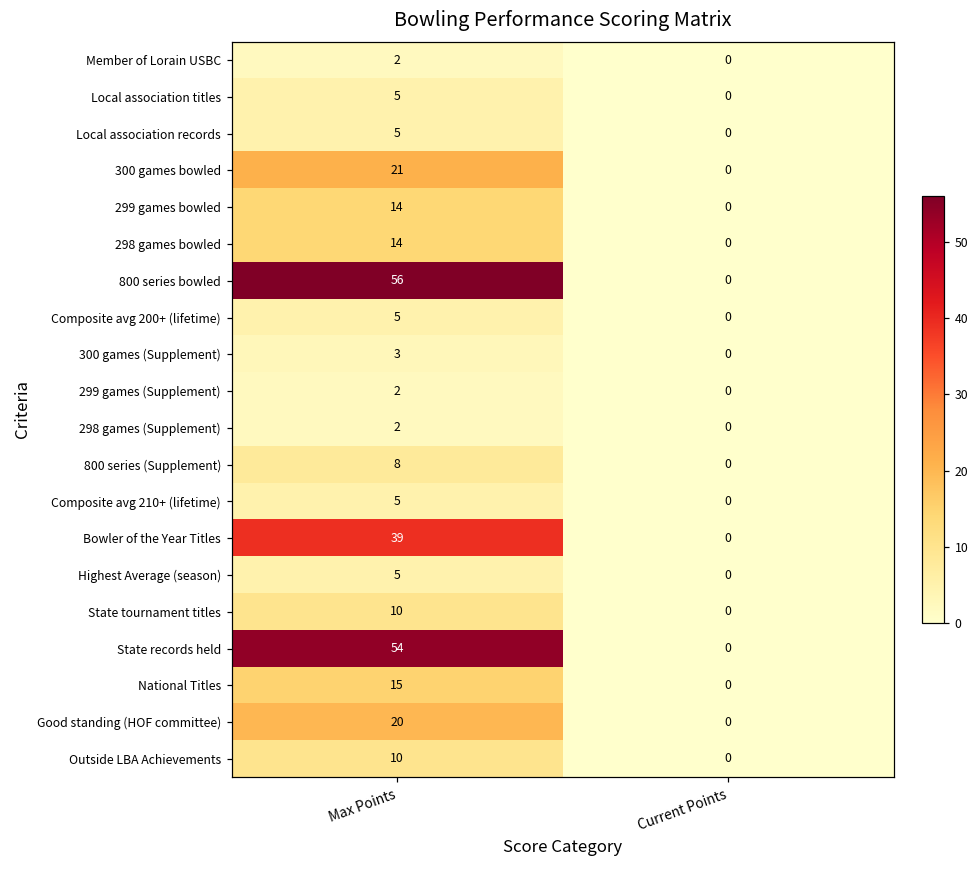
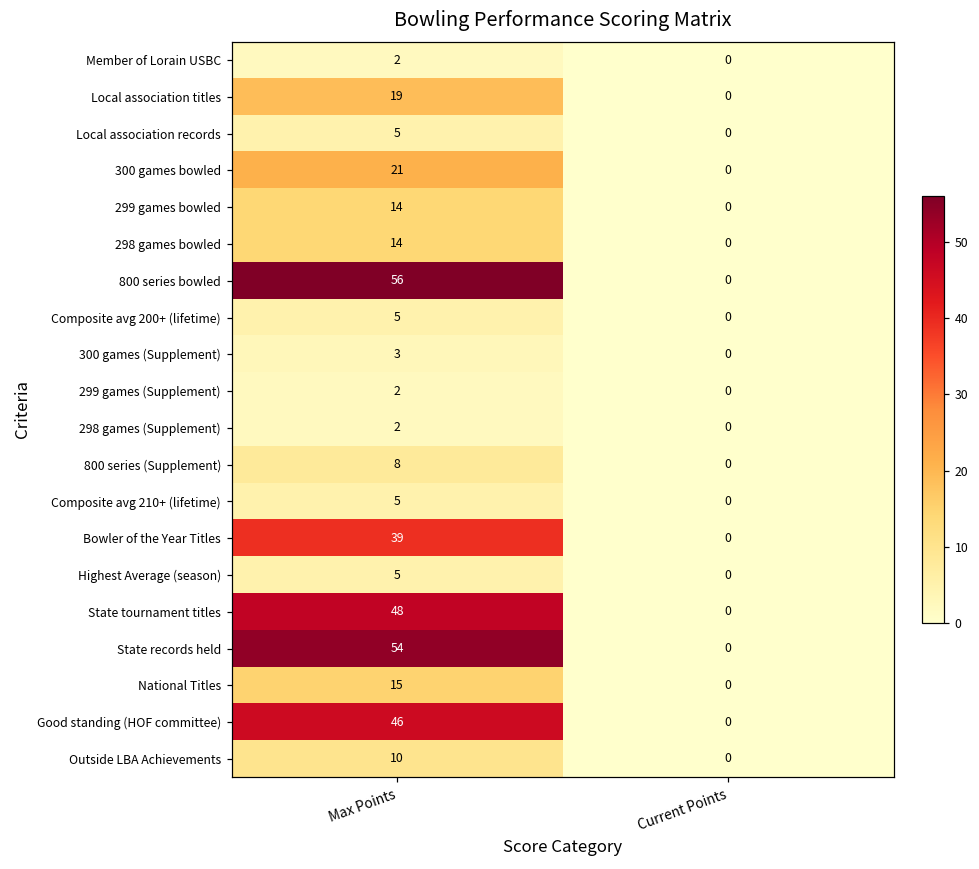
Local association titles, Max Points: 5 -> 19
State tournament titles, Max Points: 10 -> 48
Good standing (HOF committee), Max Points: 20 -> 46
